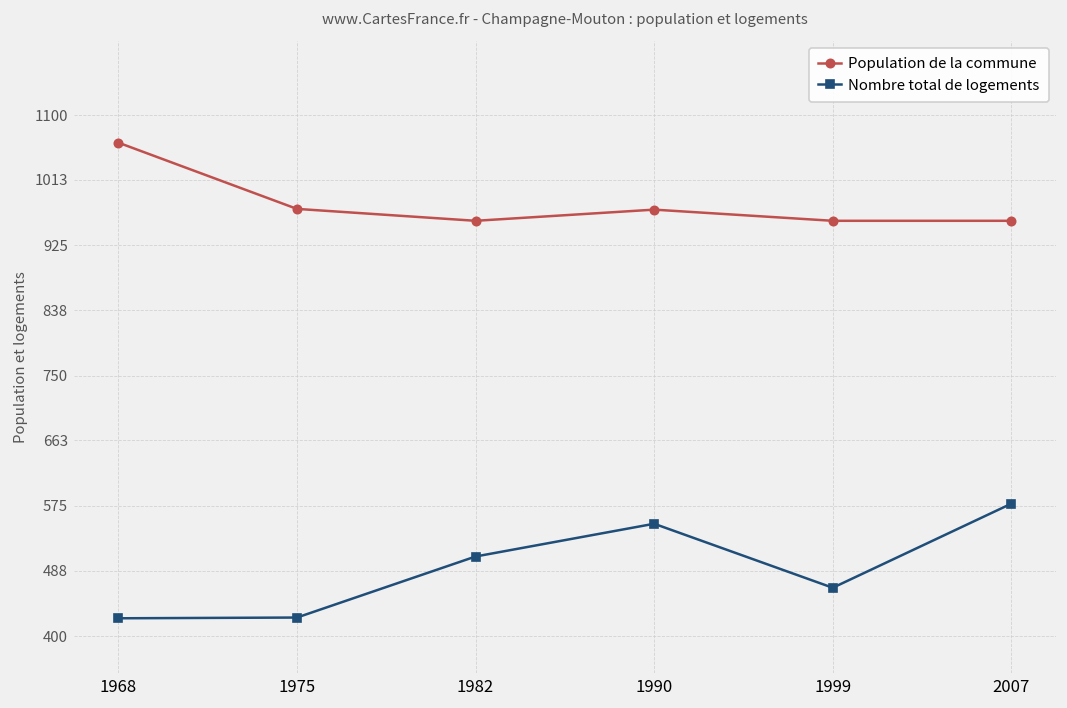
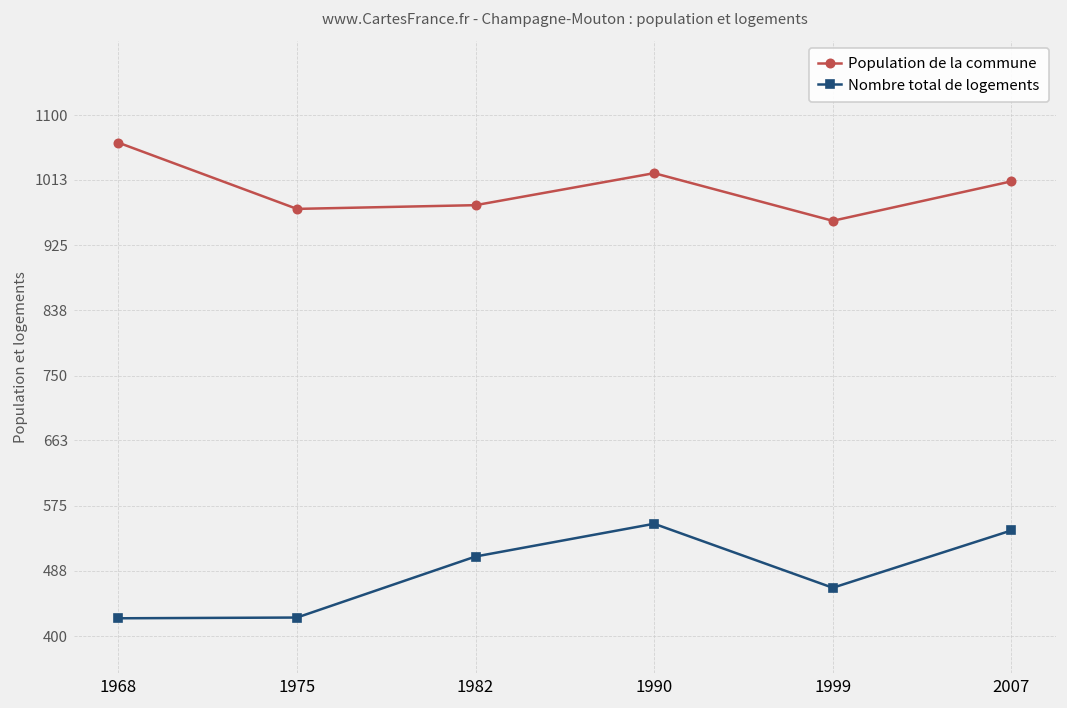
Population de la commune, 1982: 960 -> 980
Population de la commune, 1990: 970 -> 1020
Population de la commune, 2007: 960 -> 1010
Nombre total de logements, 2007: 580 -> 540
